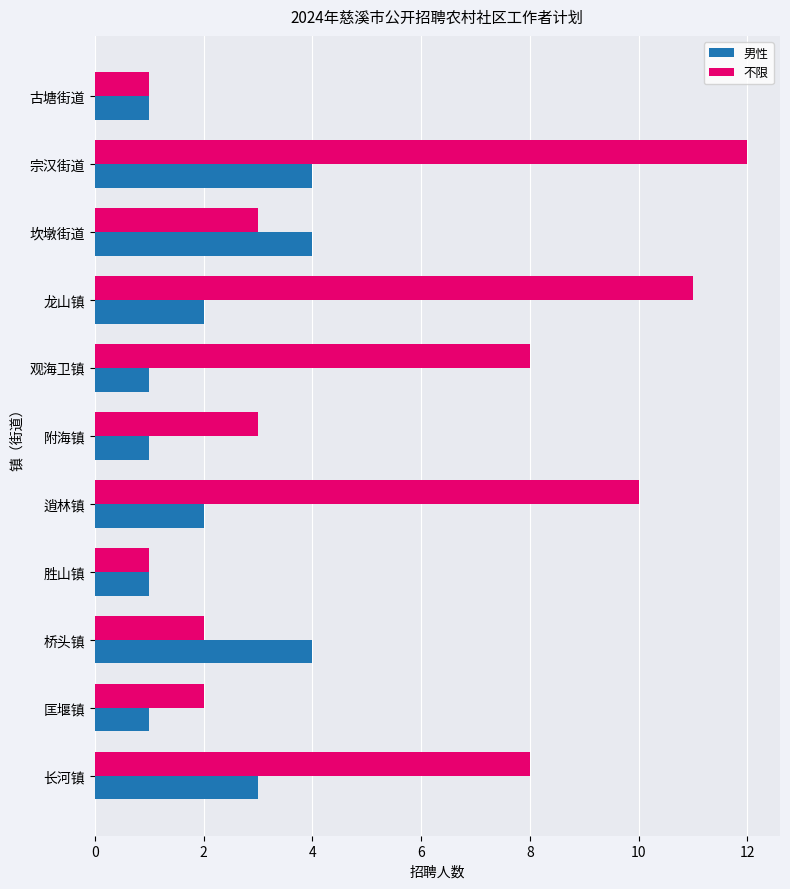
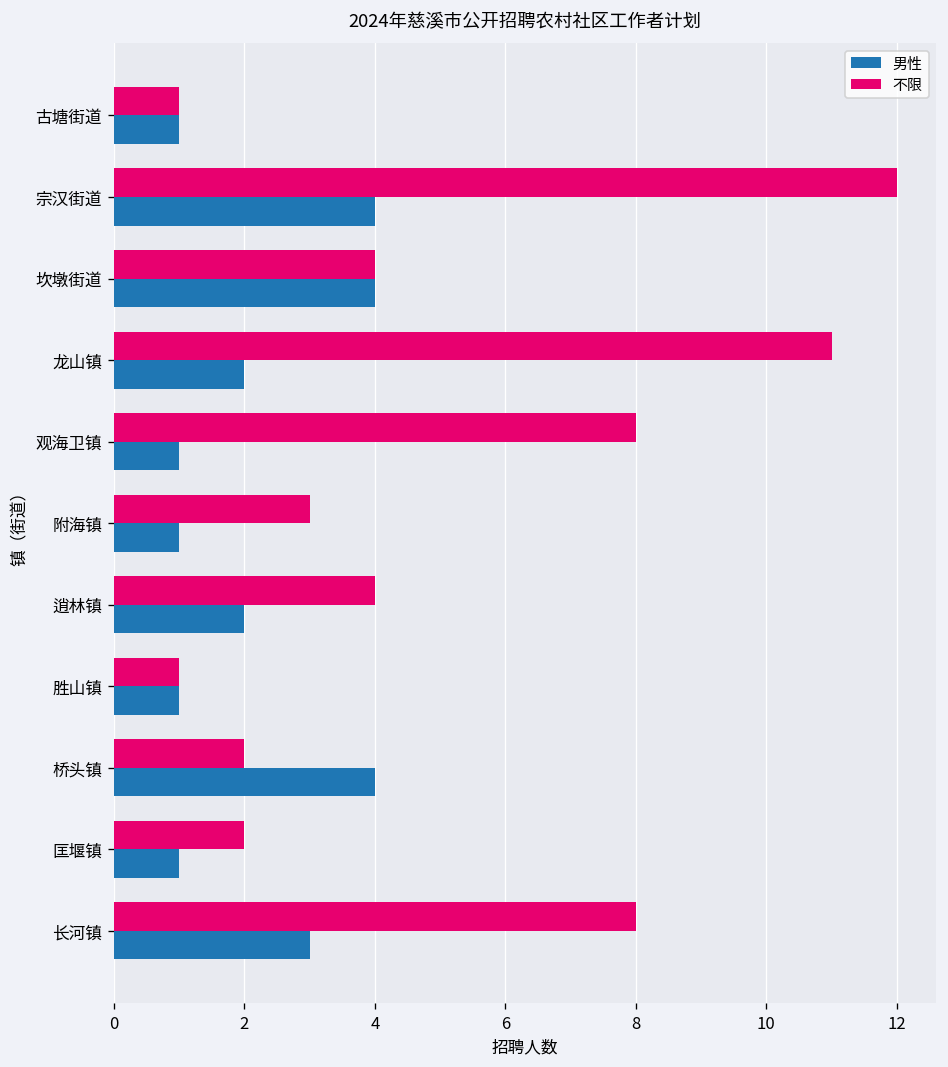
不限, 坎墩街道: 3 -> 4
不限, 逍林镇: 10 -> 4
